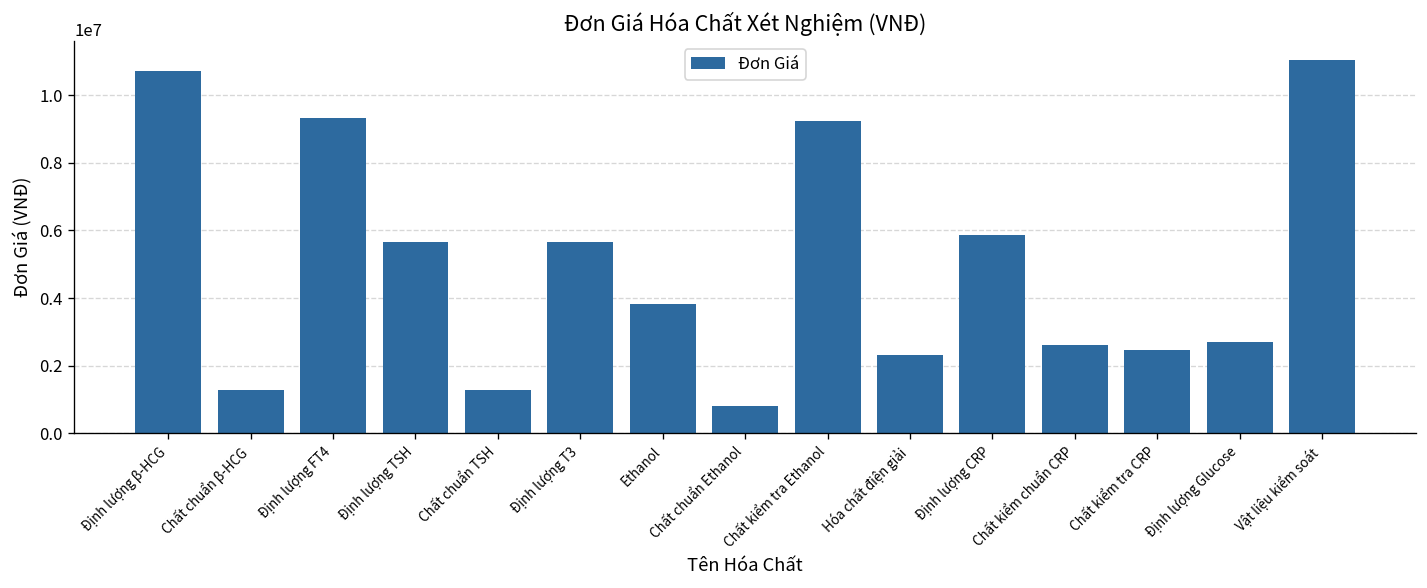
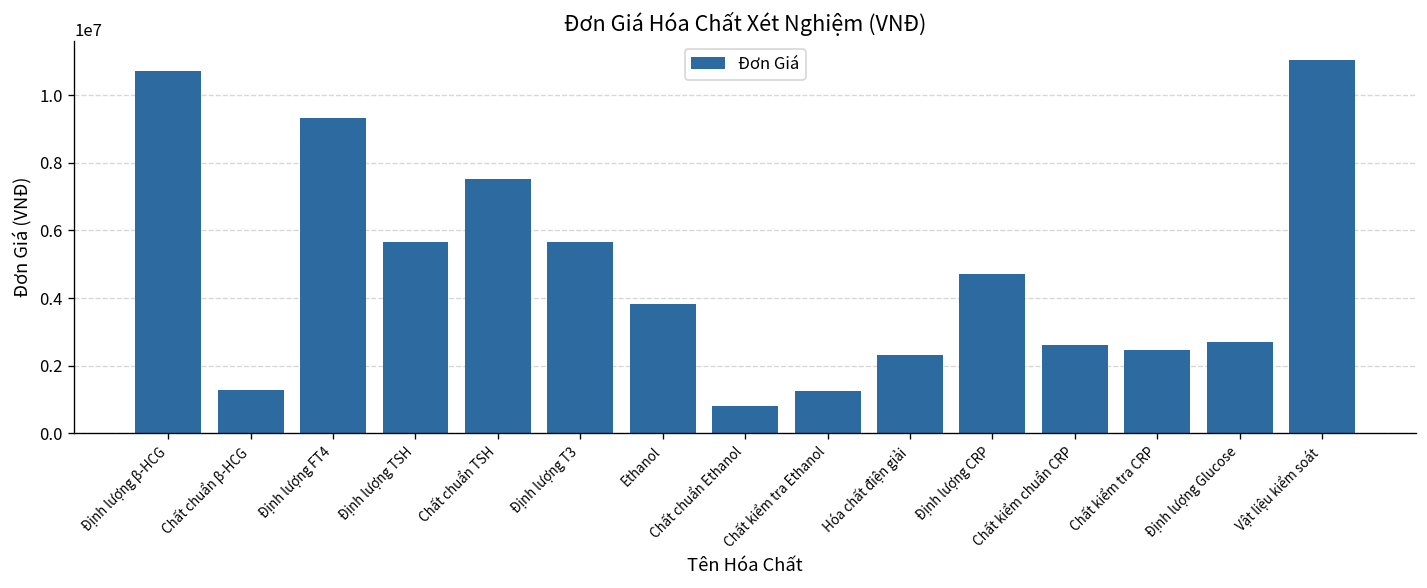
Chất chuẩn TSH: 1300000 -> 7500000
Chất kiểm tra Ethanol: 9200000 -> 1300000
Định lượng CRP: 5900000 -> 4700000
